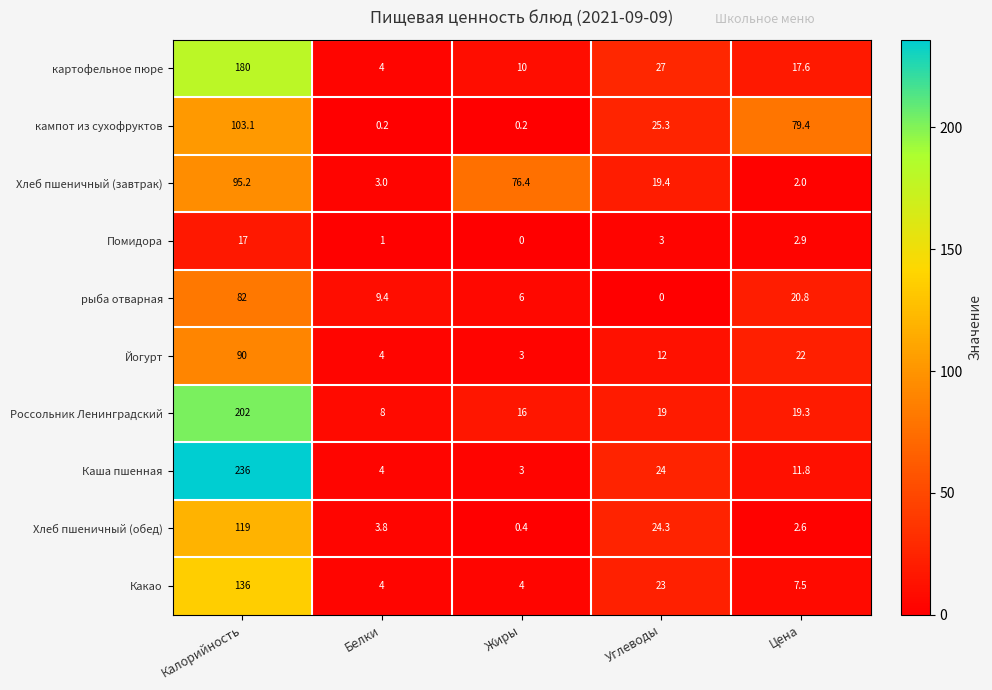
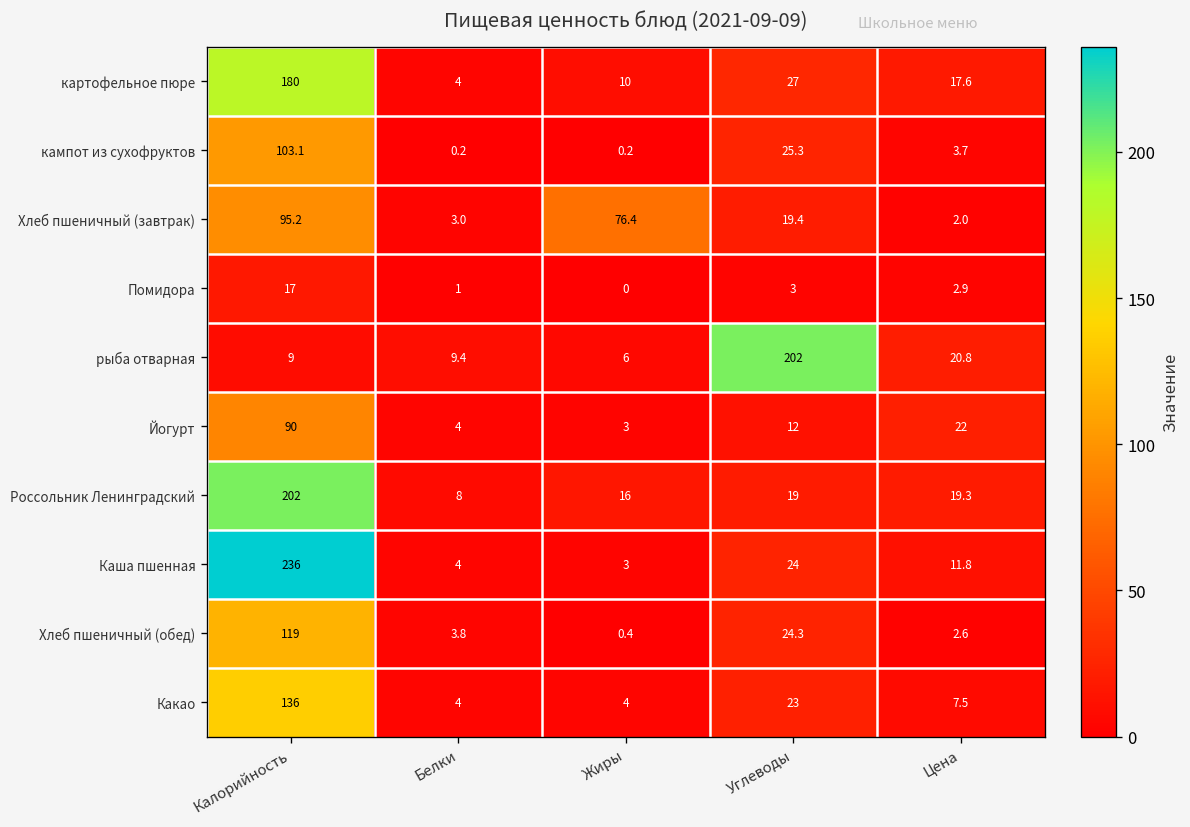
кампот из сухофруктов, Цена: 79.4 -> 3.7
рыба отварная, Калорийность: 82 -> 9
рыба отварная, Углеводы: 0 -> 202
